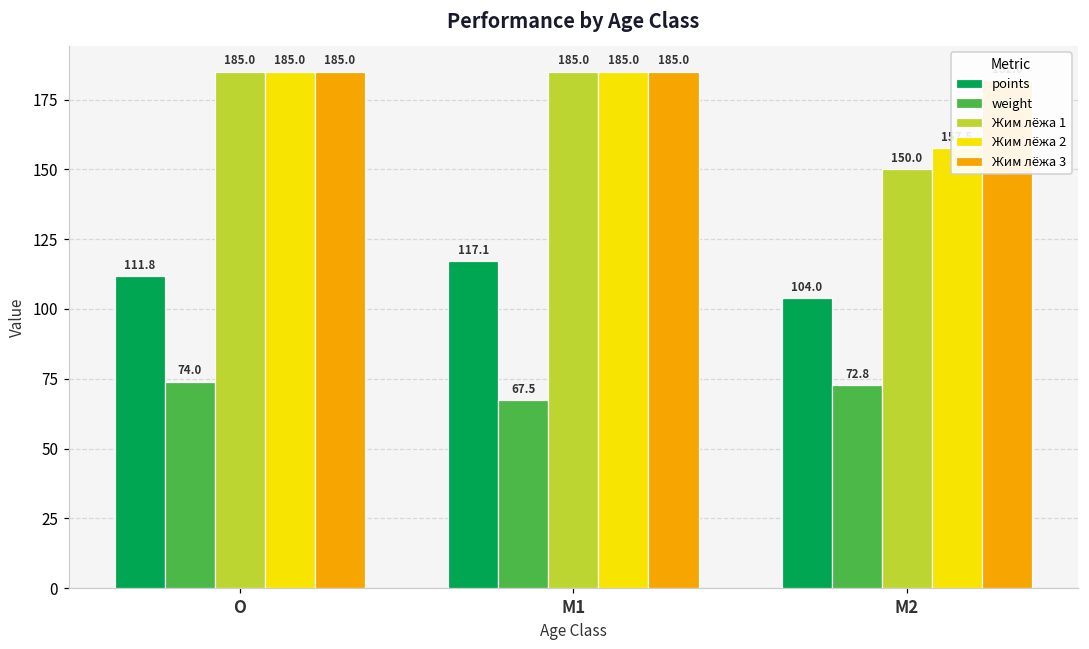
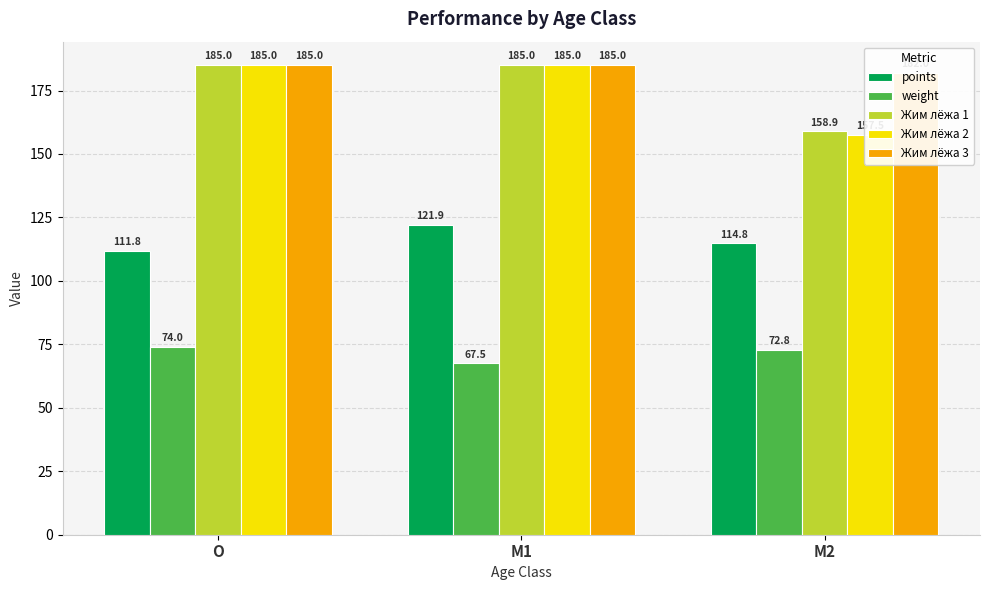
points, M1: 117.1 -> 121.9
points, M2: 104.0 -> 114.8
Жим лёжа 1, M2: 150.0 -> 158.9
